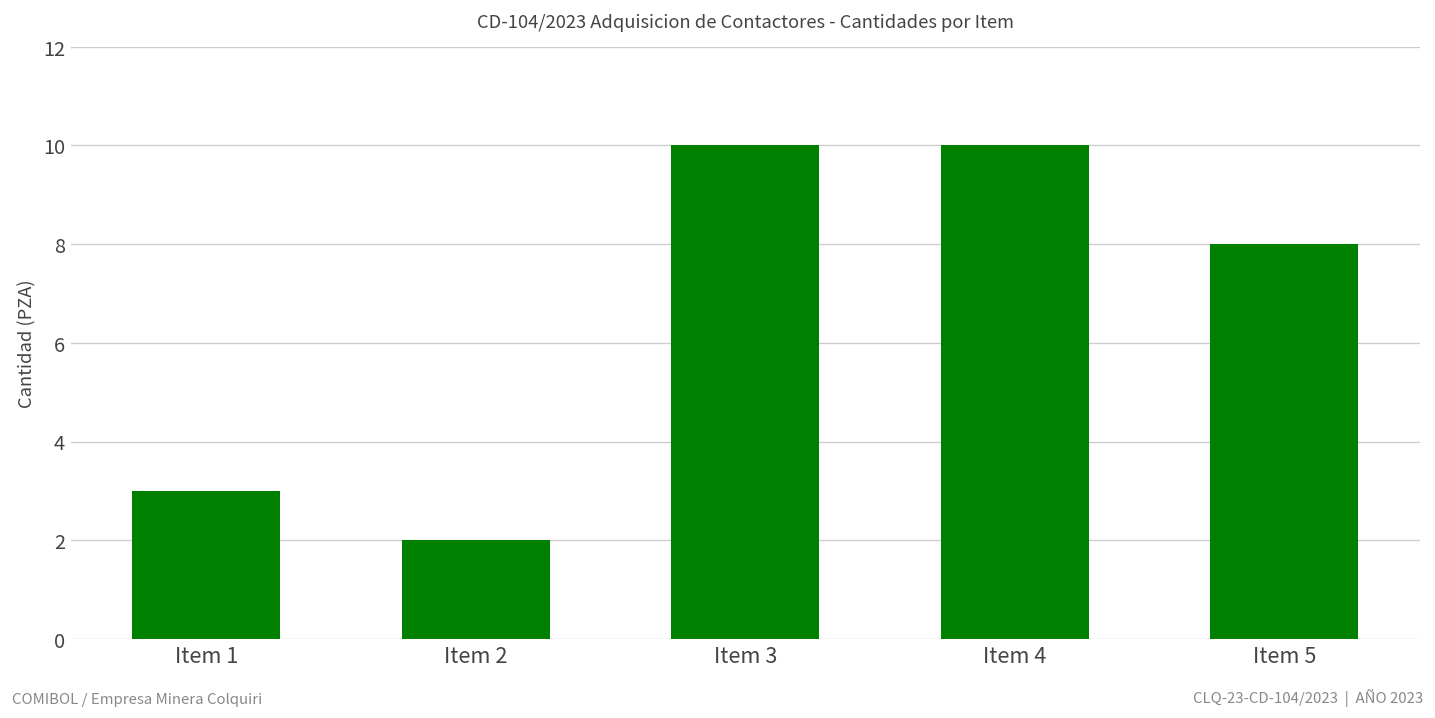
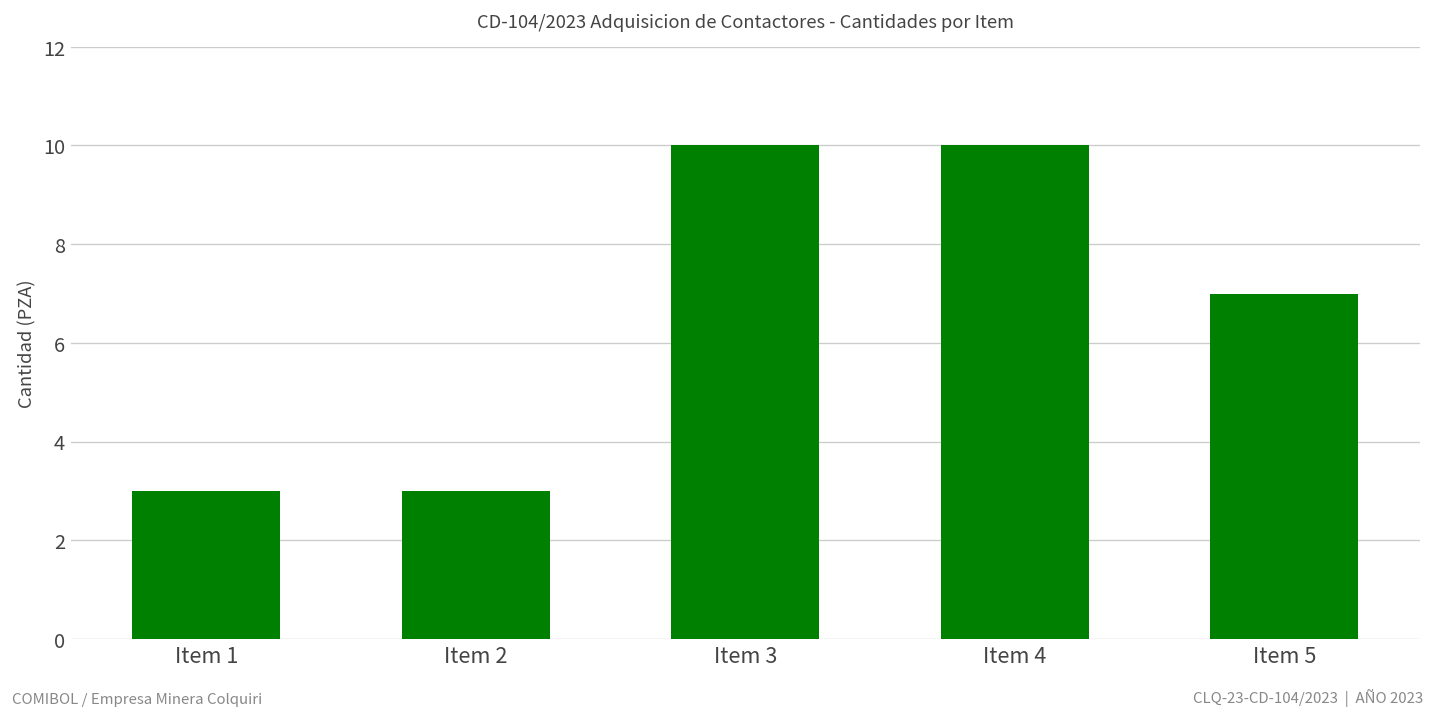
Item 2: 2 -> 3
Item 5: 8 -> 7
